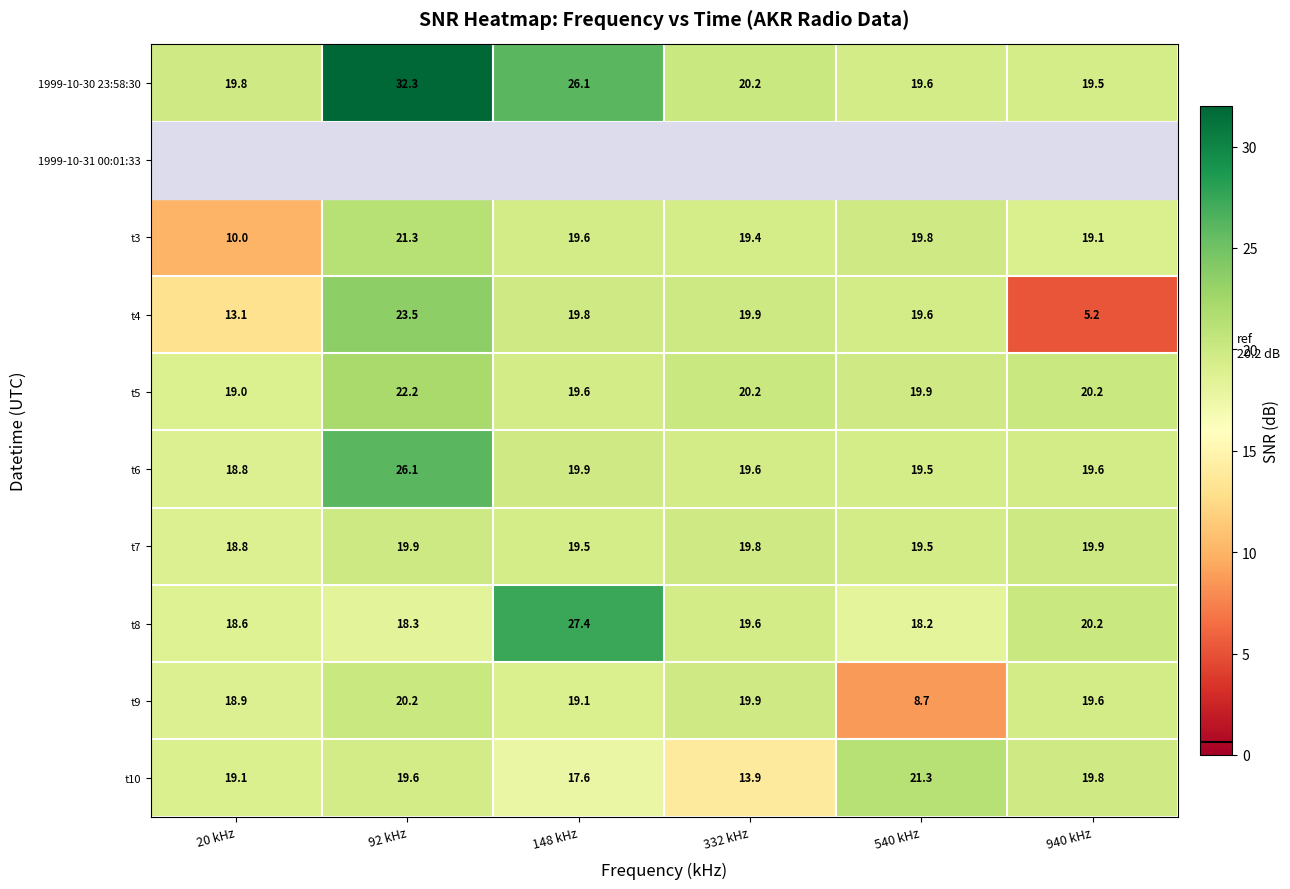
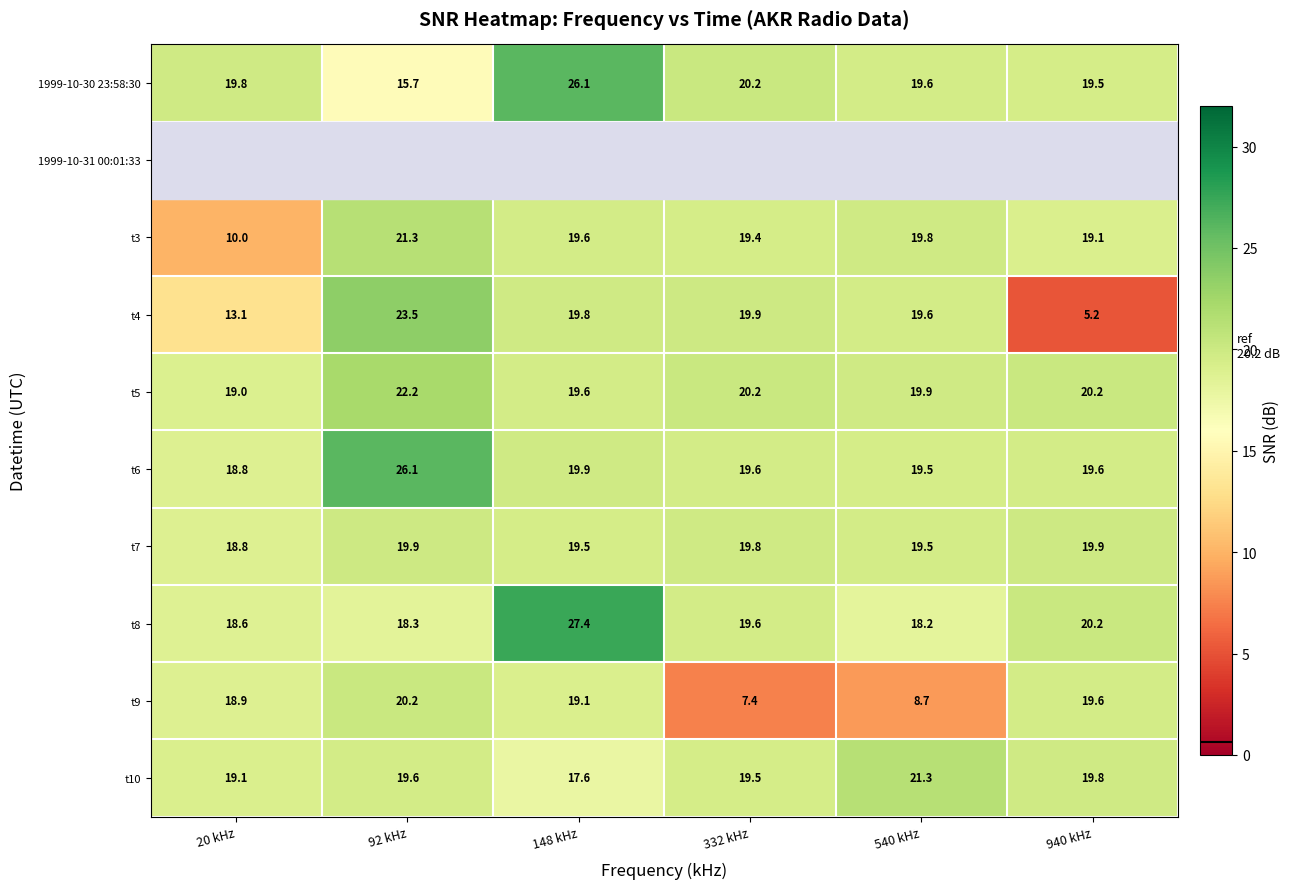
1999-10-30 23:58:30, 92 kHz: 32.3 -> 15.7
t9, 332 kHz: 19.9 -> 7.4
t10, 332 kHz: 13.9 -> 19.5
